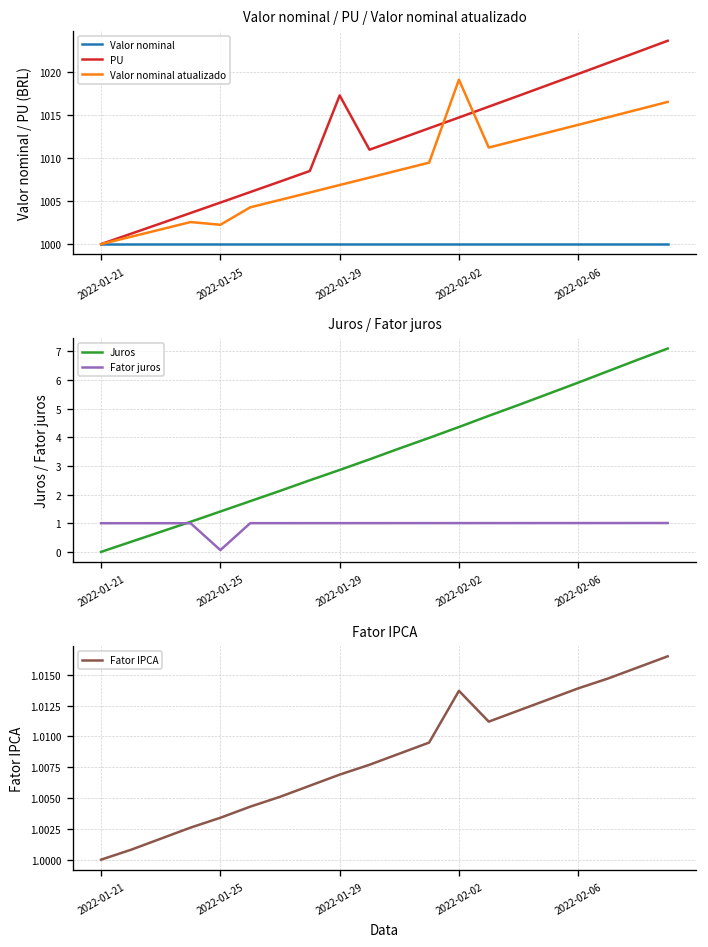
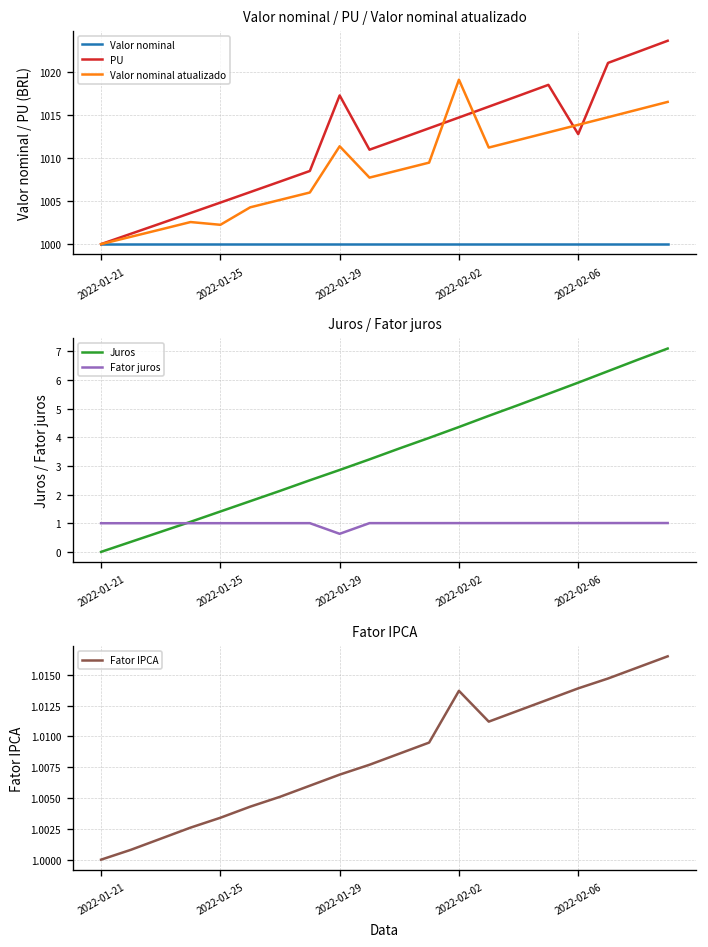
Valor nominal / PU / Valor nominal atualizado, Valor nominal atualizado, 2022-01-29: 1007 -> 1011
Valor nominal / PU / Valor nominal atualizado, PU, 2022-02-06: 1020 -> 1013
Juros / Fator juros, Fator juros, 2022-01-25: 0.1 -> 1.0
Juros / Fator juros, Fator juros, 2022-01-29: 1.0 -> 0.6
